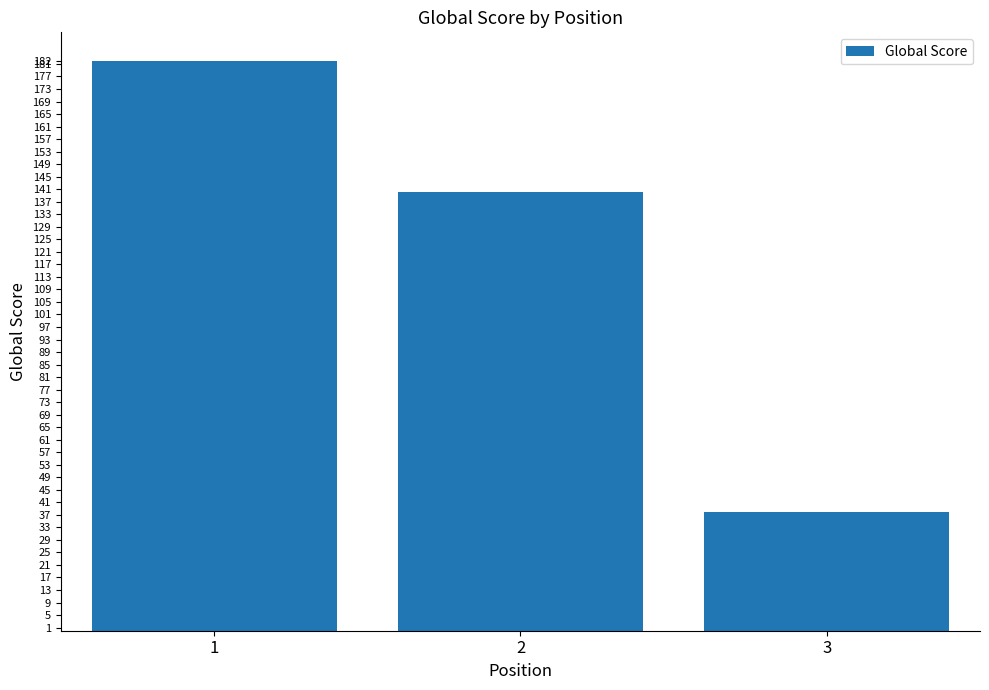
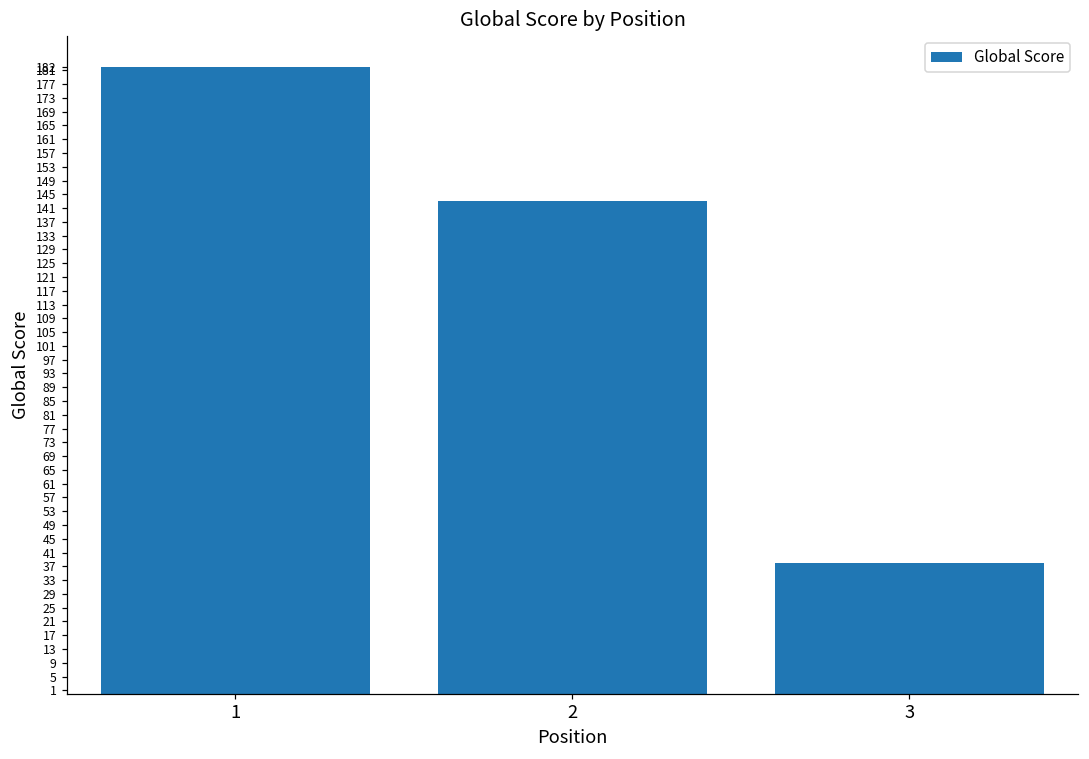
2: 140 -> 143
